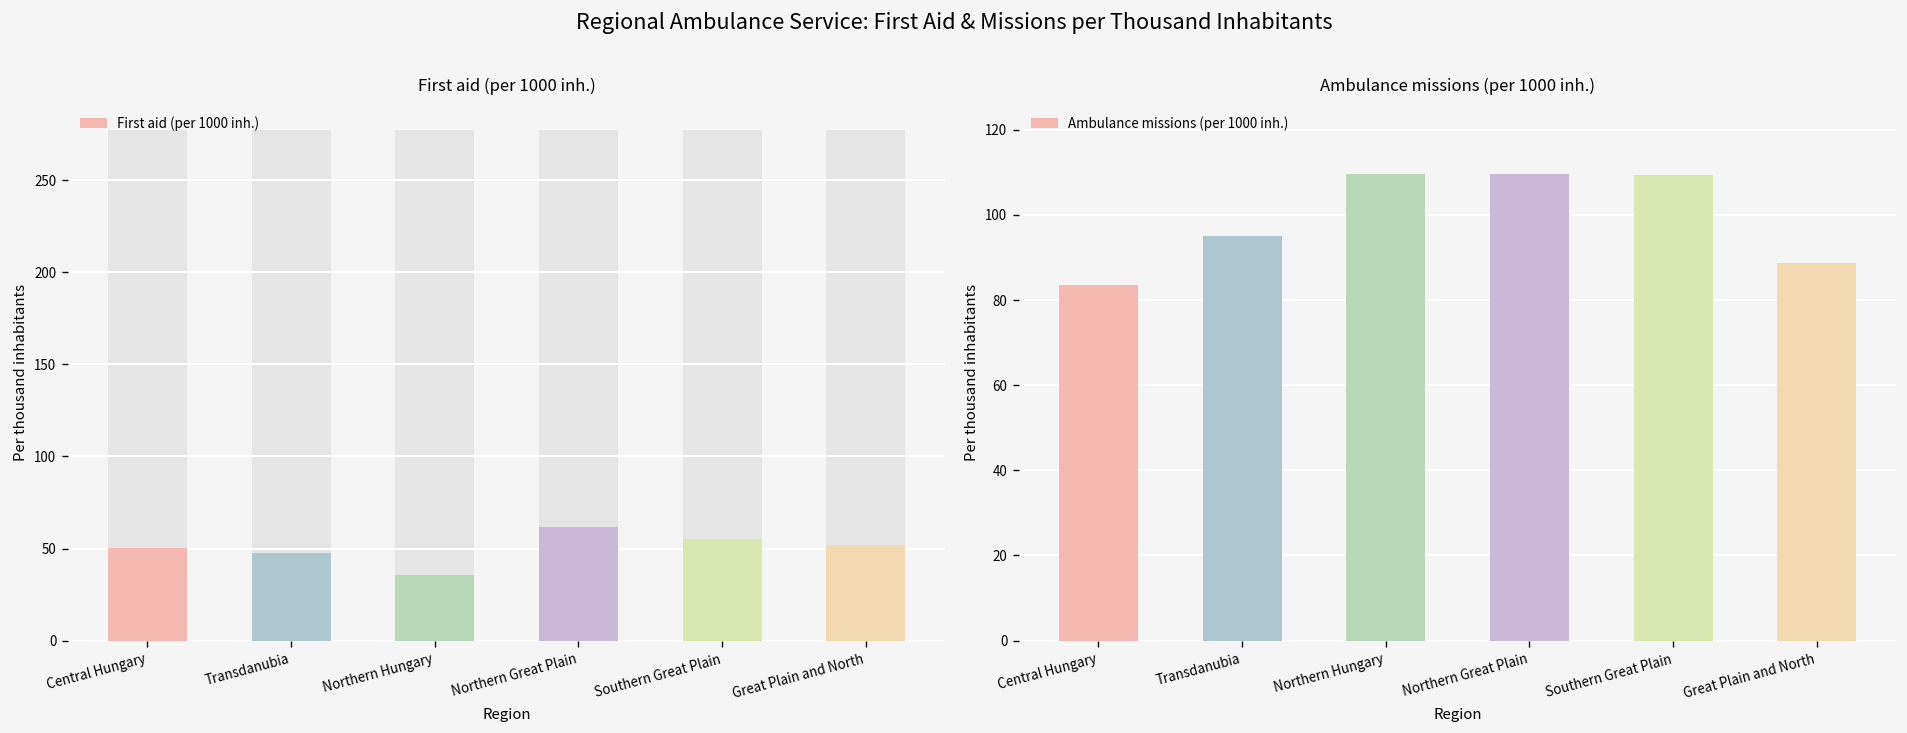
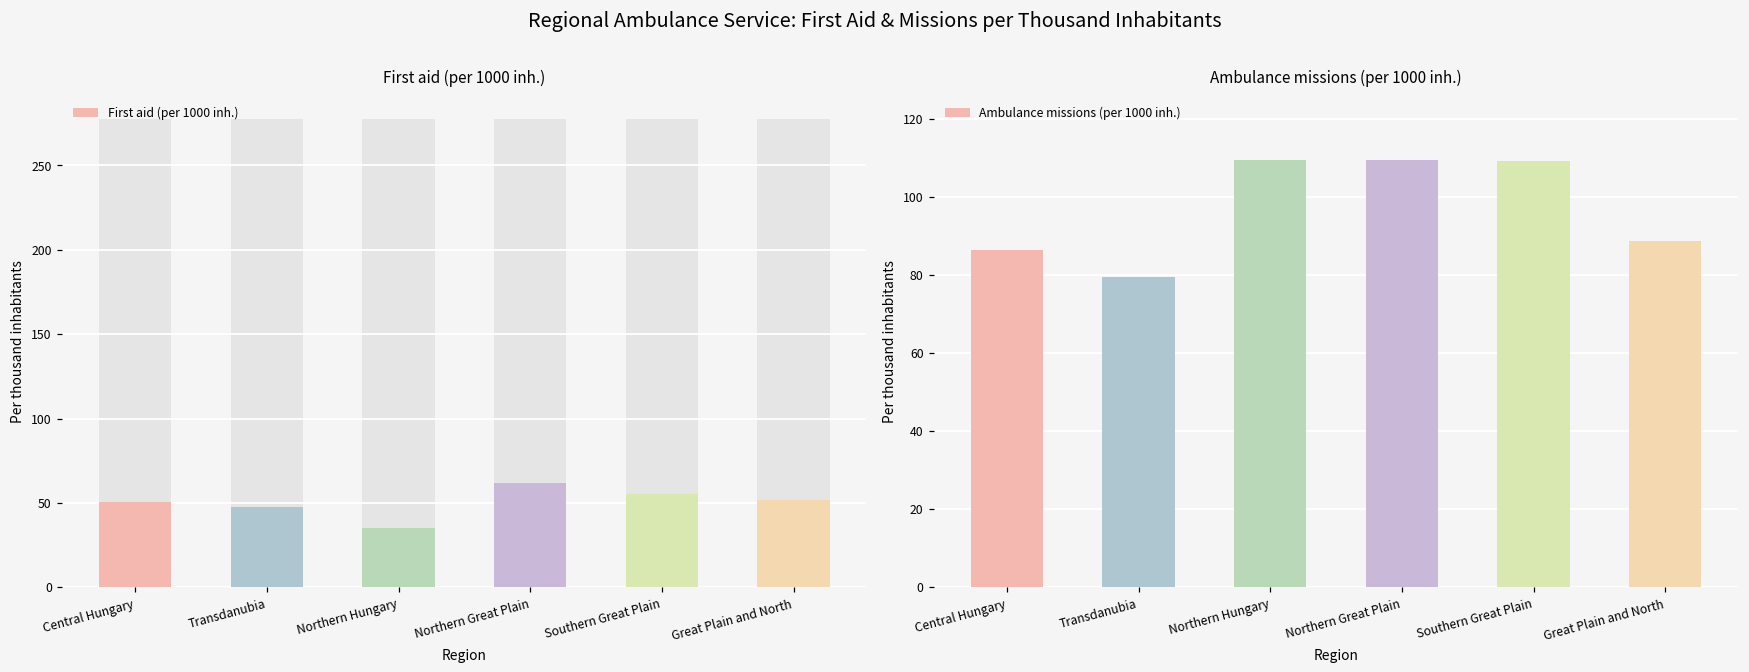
Ambulance missions (per 1000 inh.), Central Hungary: 83 -> 86
Ambulance missions (per 1000 inh.), Transdanubia: 95 -> 80
